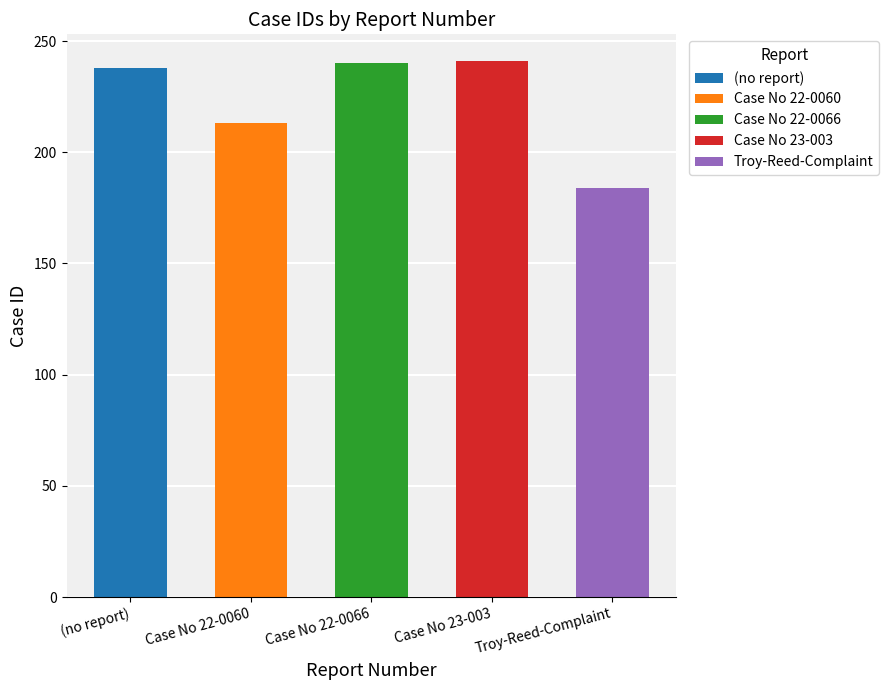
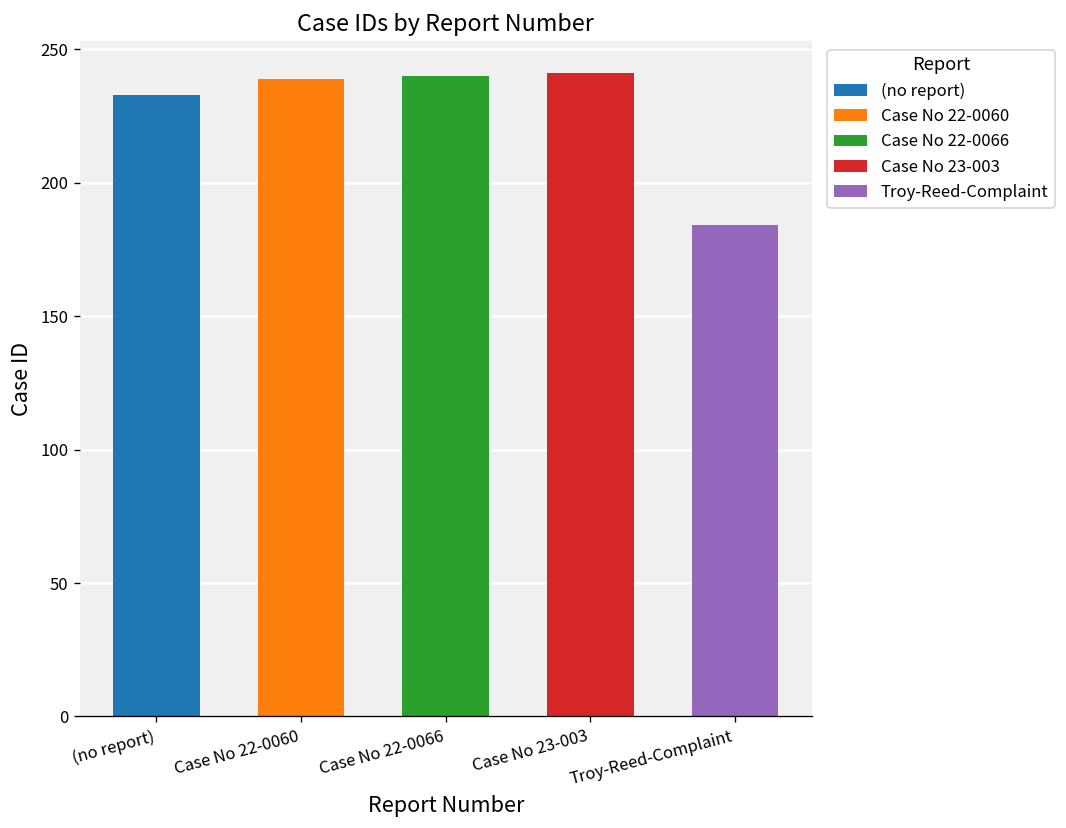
(no report): 238 -> 233
Case No 22-0060: 213 -> 239
